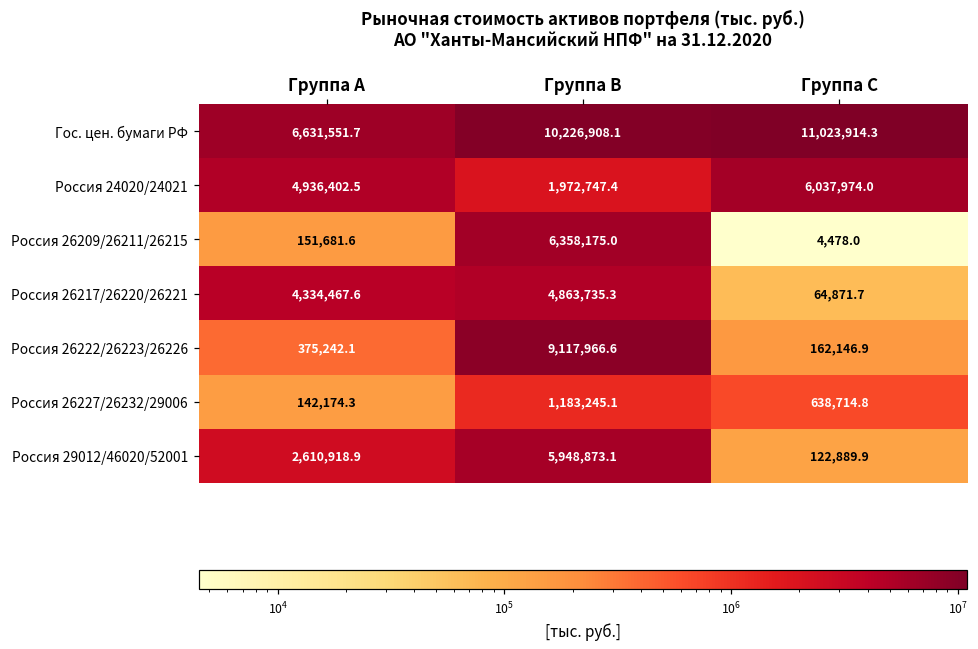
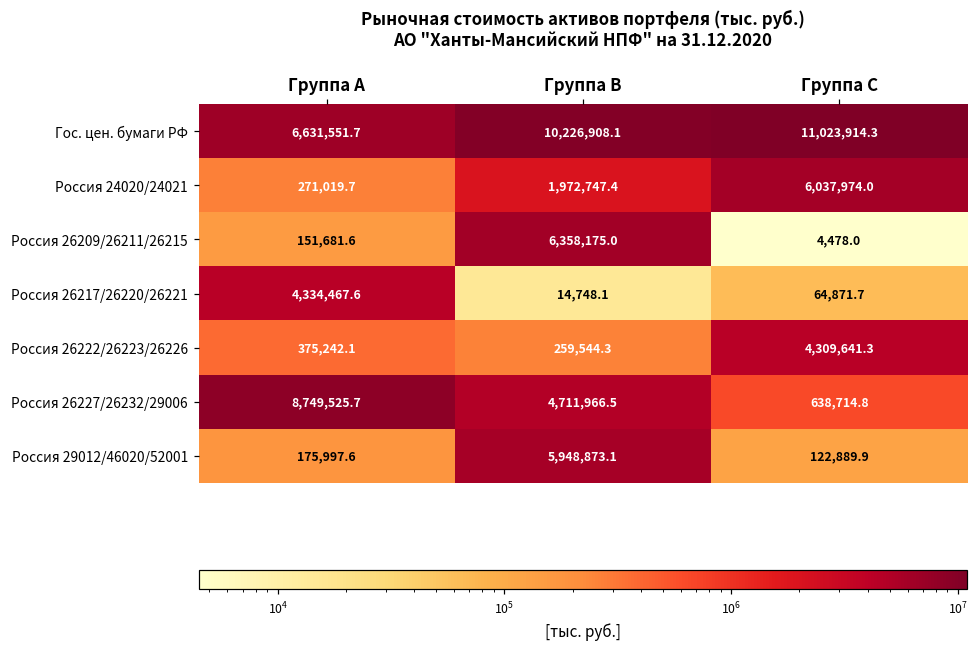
Россия 24020/24021, Группа A: 4,936,402.5 -> 271,019.7
Россия 26217/26220/26221, Группа B: 4,863,735.3 -> 14,748.1
Россия 26222/26223/26226, Группа B: 9,117,966.6 -> 259,544.3
Россия 26222/26223/26226, Группа C: 162,146.9 -> 4,309,641.3
Россия 26227/26232/29006, Группа A: 142,174.3 -> 8,749,525.7
Россия 26227/26232/29006, Группа B: 1,183,245.1 -> 4,711,966.5
Россия 29012/46020/52001, Группа A: 2,610,918.9 -> 175,997.6
